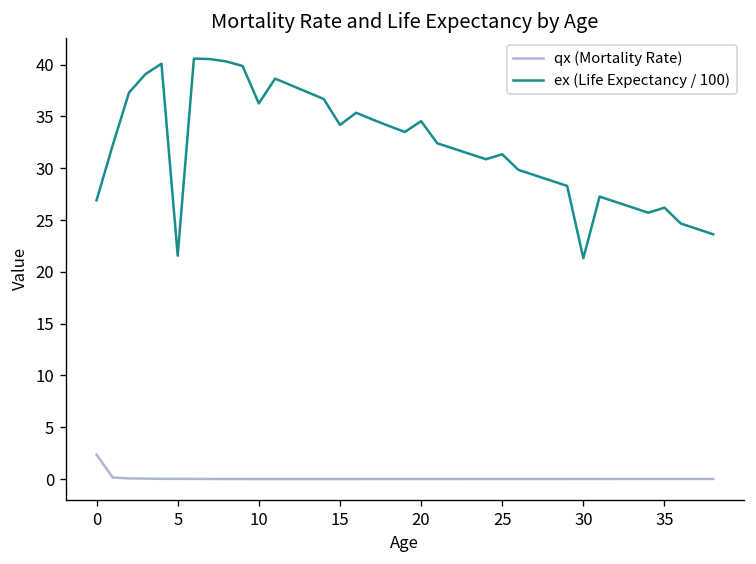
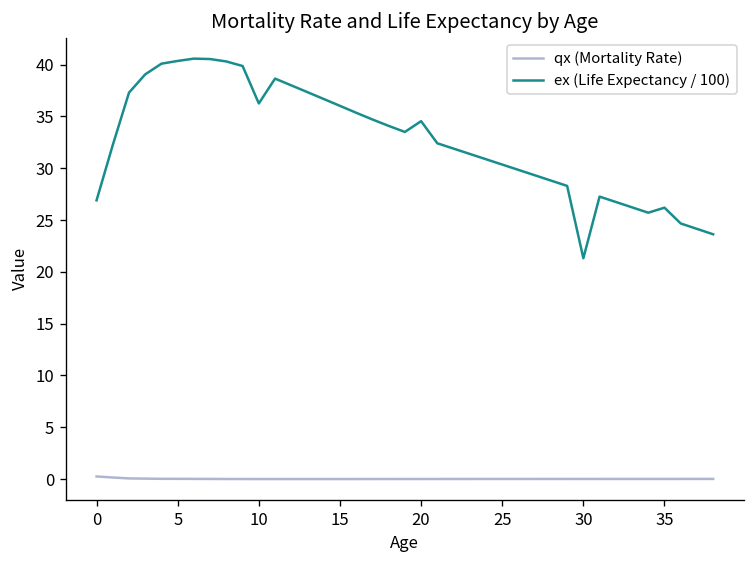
qx (Mortality Rate), 0: 2 -> 0
ex (Life Expectancy / 100), 5: 22 -> 40
ex (Life Expectancy / 100), 15: 34 -> 36
ex (Life Expectancy / 100), 25: 31 -> 30
